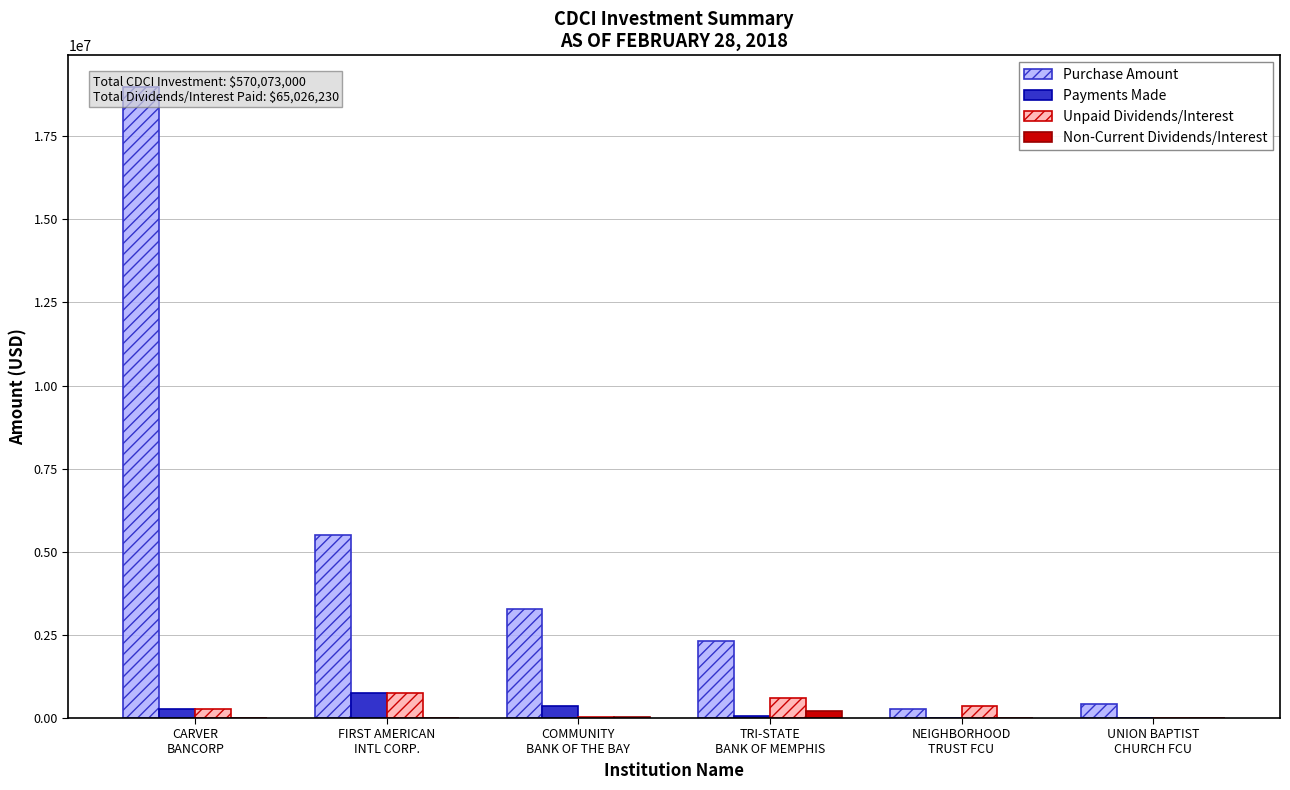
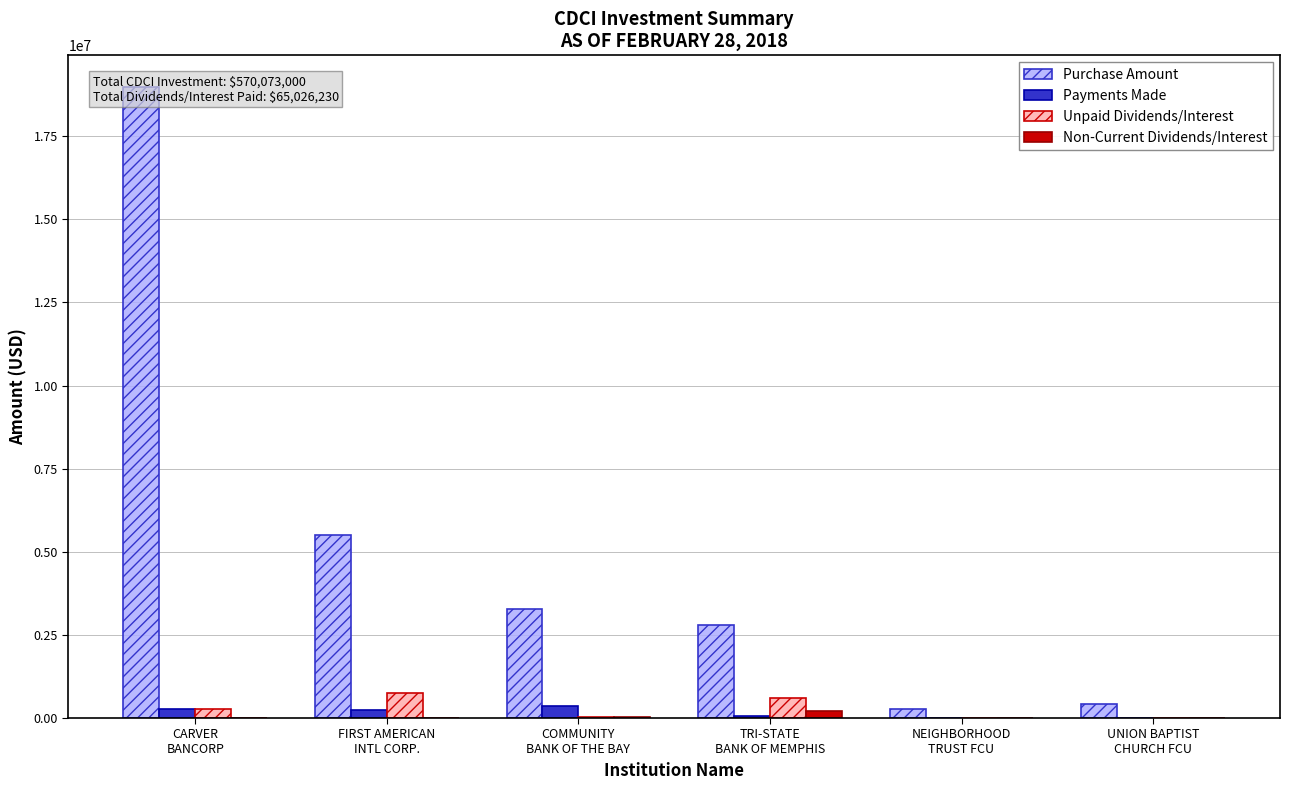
Payments Made, FIRST AMERICAN INTL CORP.: 800000 -> 200000
Purchase Amount, TRI-STATE BANK OF MEMPHIS: 2300000 -> 2800000
Unpaid Dividends/Interest, NEIGHBORHOOD TRUST FCU: 400000 -> 0
